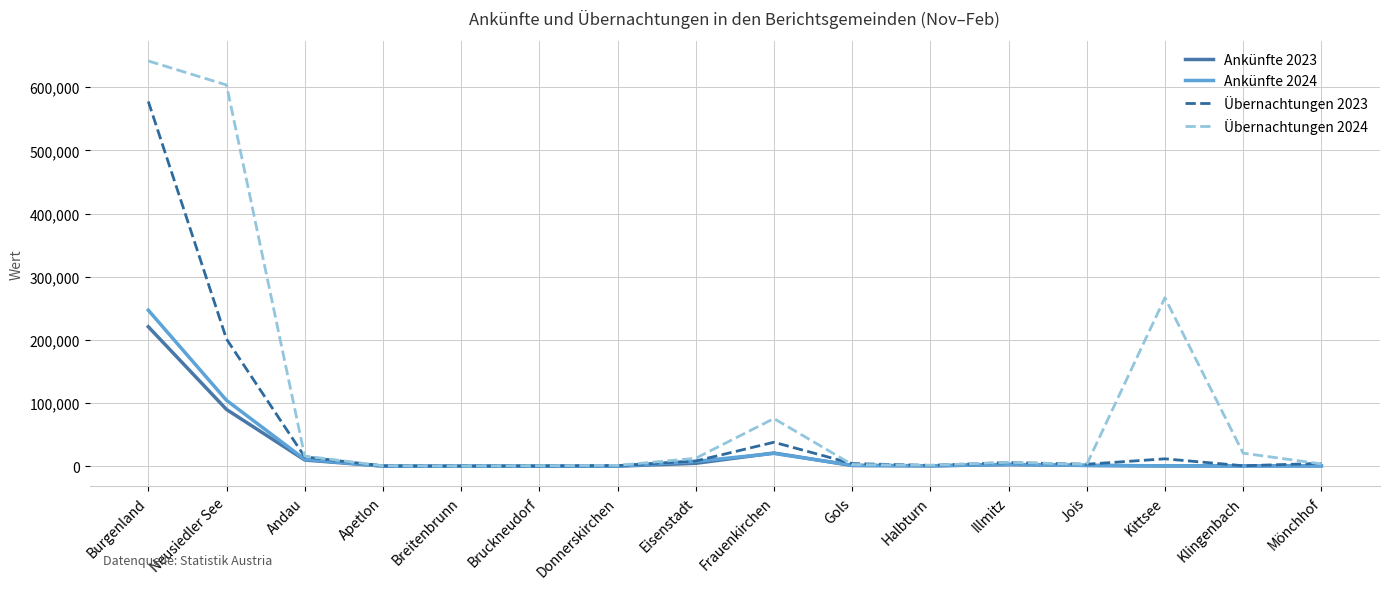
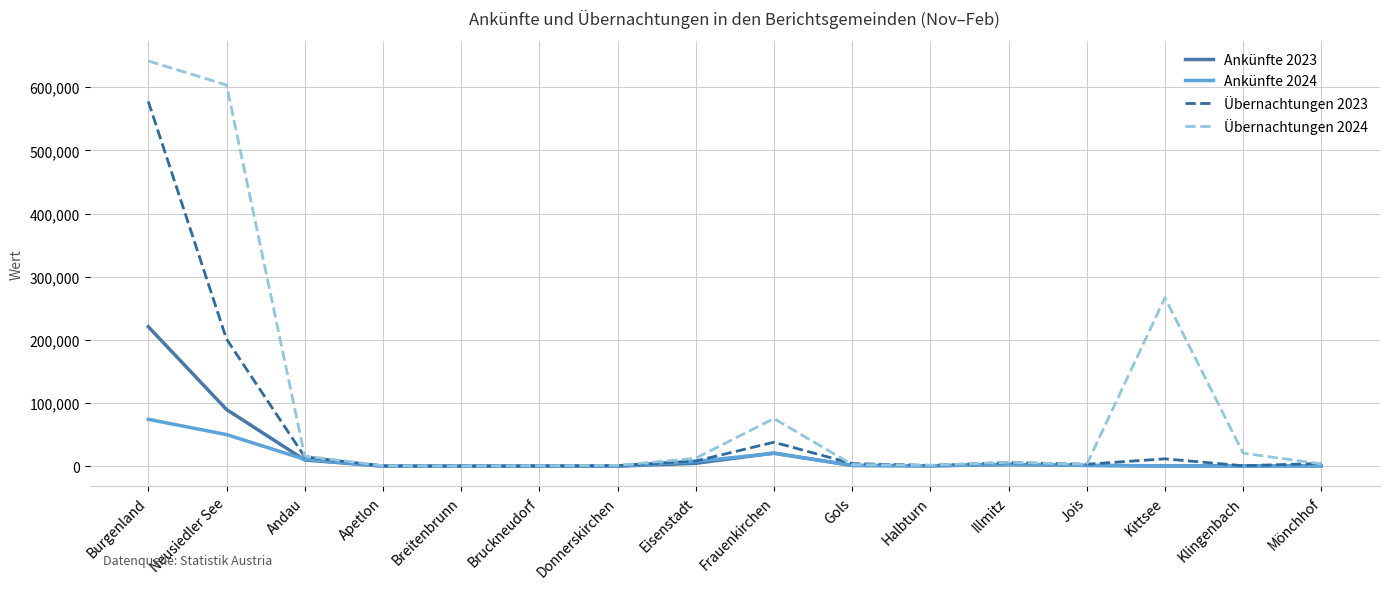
Ankünfte 2024, Burgenland: 250,000 -> 70,000
Ankünfte 2024, Neusiedler See: 100,000 -> 50,000
